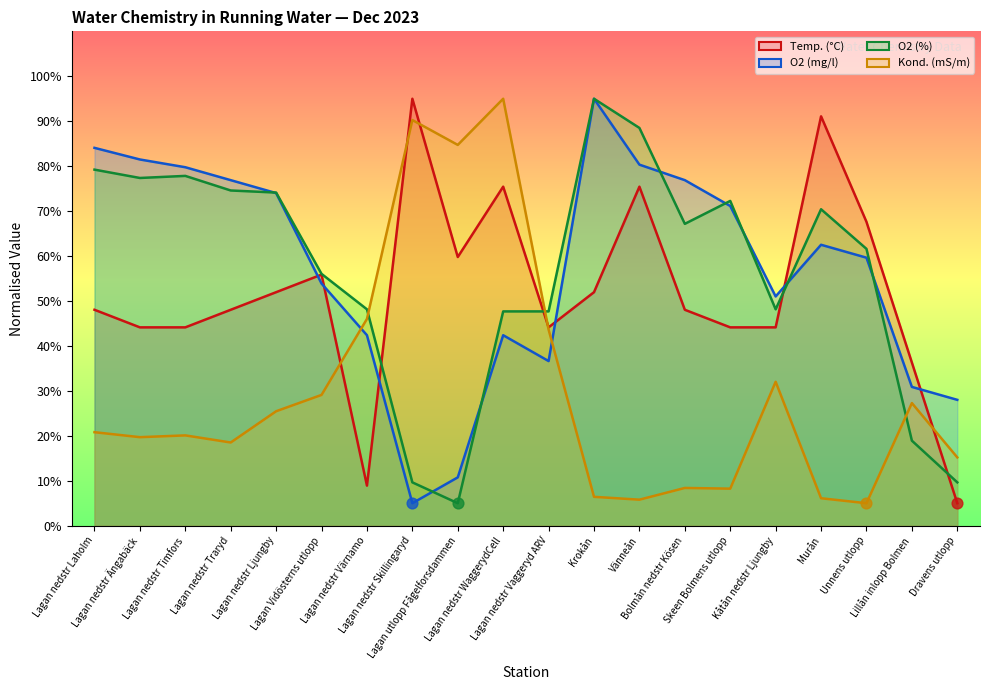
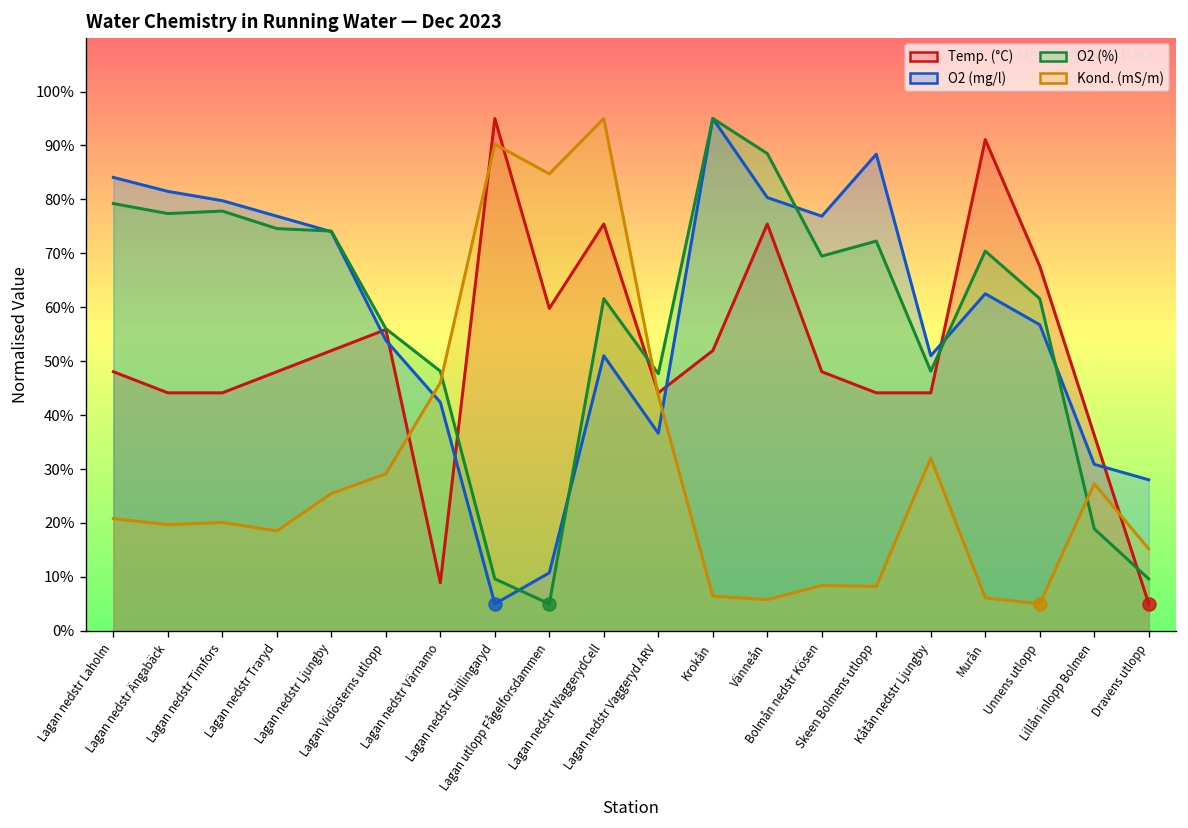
O2 (mg/l), Lagan nedstr WaggerydCell: 42% -> 51%
O2 (%), Lagan nedstr WaggerydCell: 48% -> 62%
O2 (%), Bolmån nedstr Kösen: 67% -> 69%
O2 (mg/l), Skeen Bolmens utlopp: 71% -> 88%
O2 (mg/l), Unnens utlopp: 60% -> 57%
